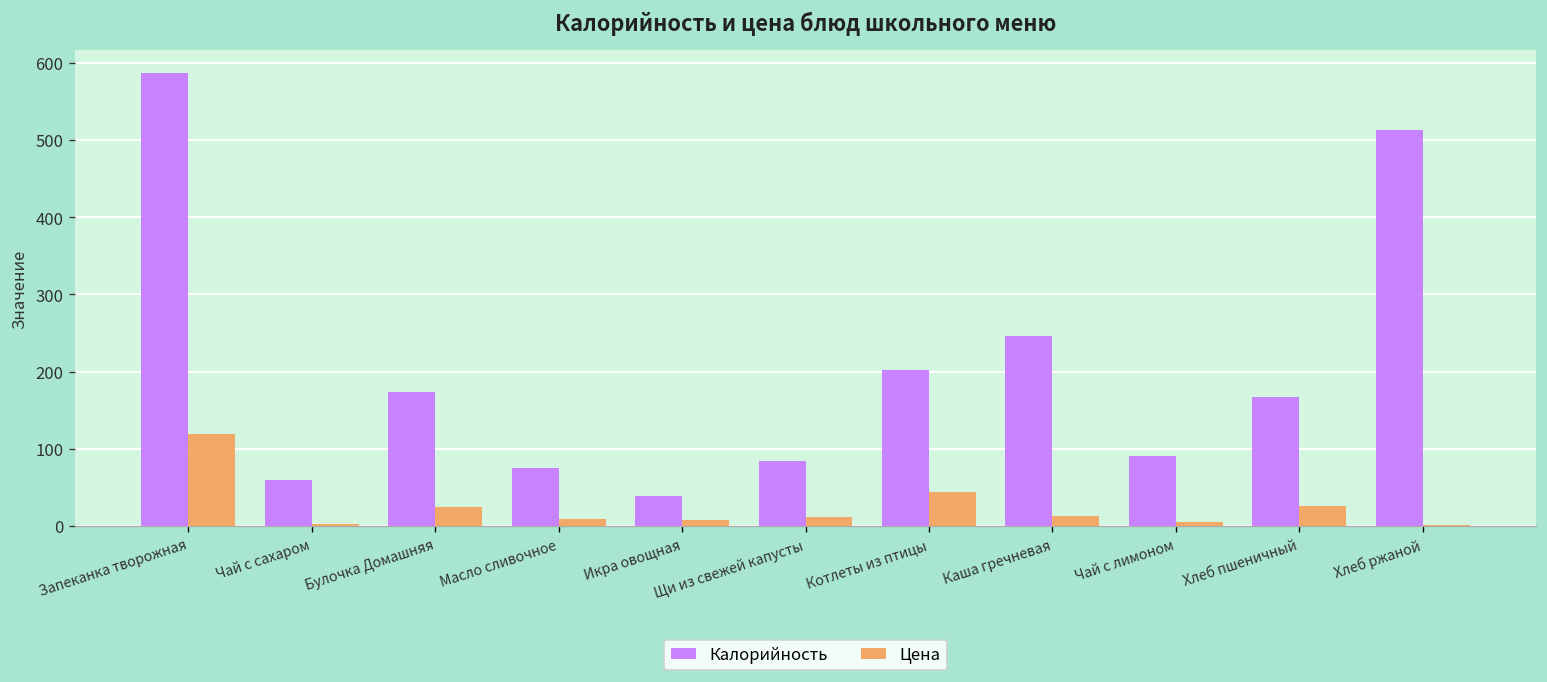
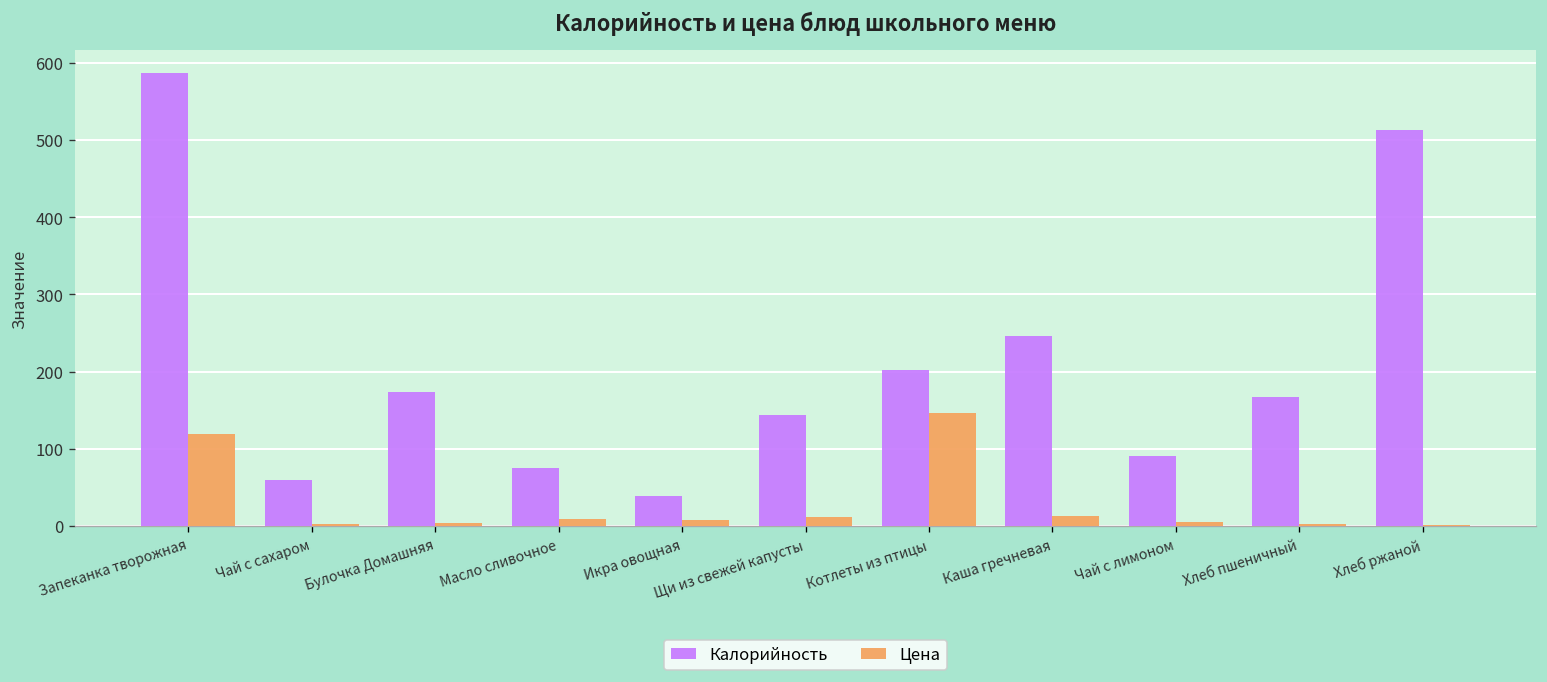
Цена, Булочка Домашняя: 20 -> 0
Калорийность, Щи из свежей капусты: 80 -> 140
Цена, Котлеты из птицы: 40 -> 150
Цена, Хлеб пшеничный: 30 -> 0
